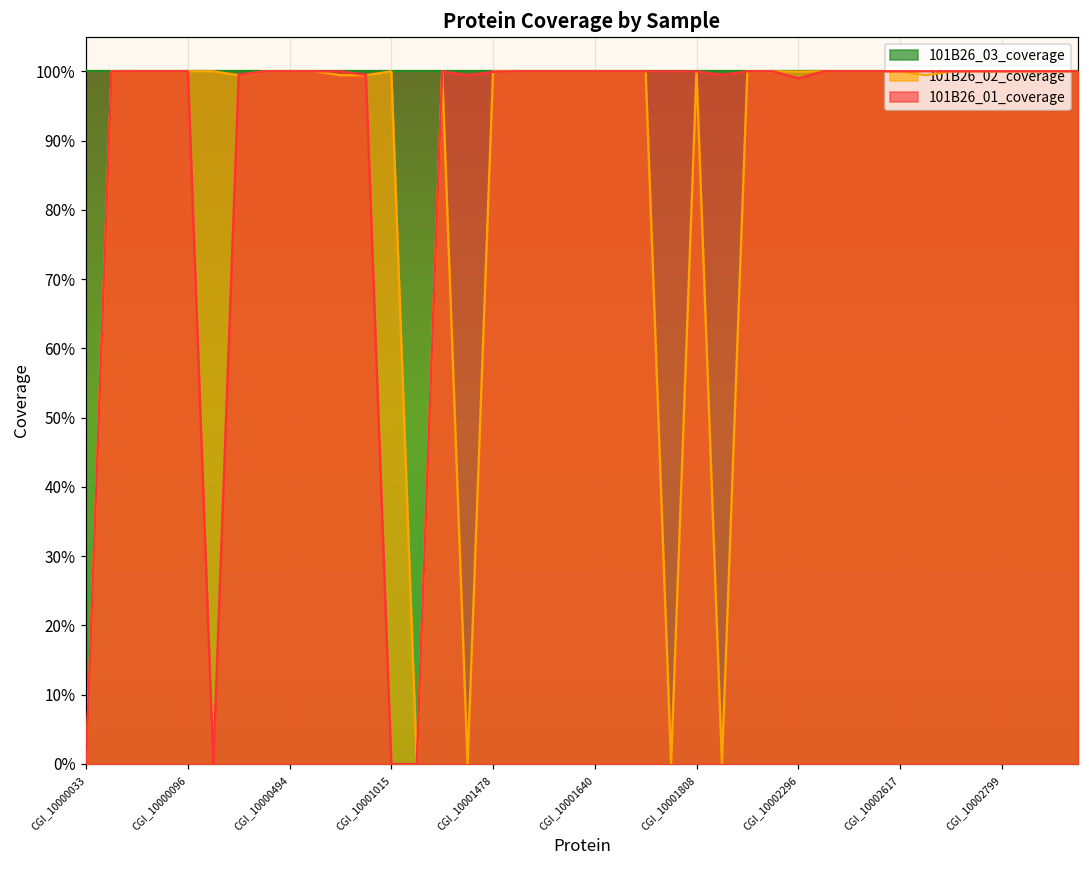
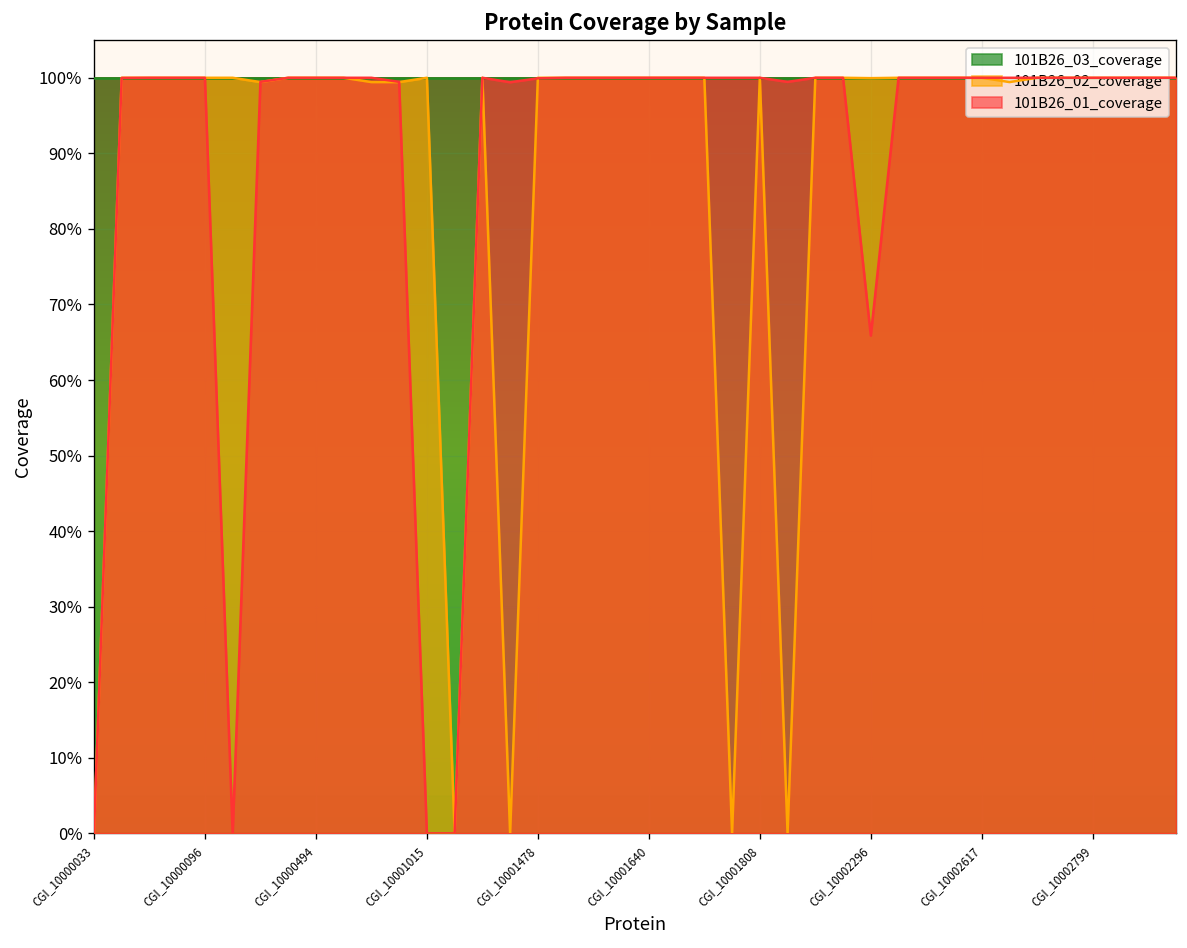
101B26_01_coverage, CGI_10002296: 99% -> 66%
